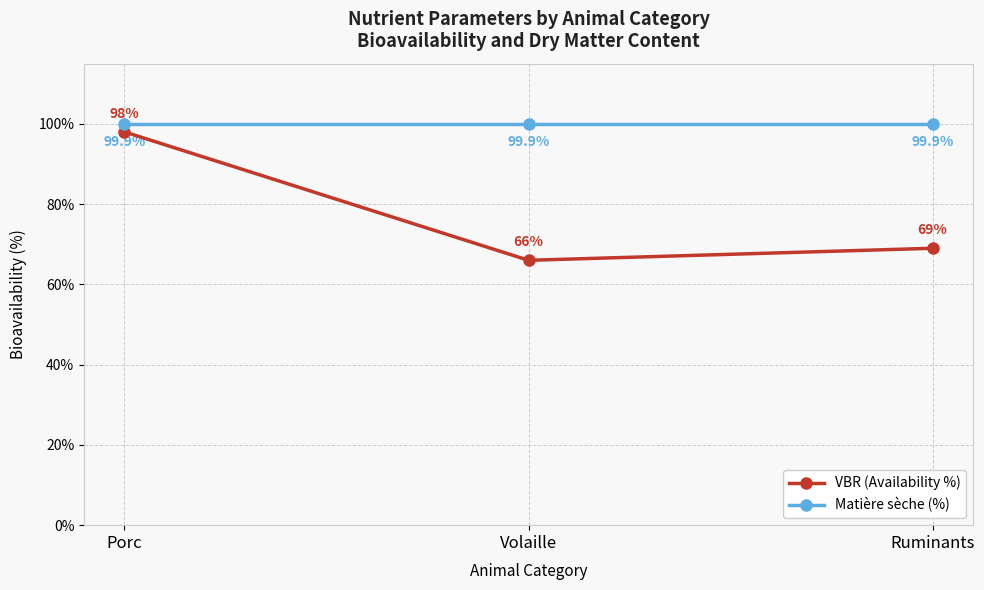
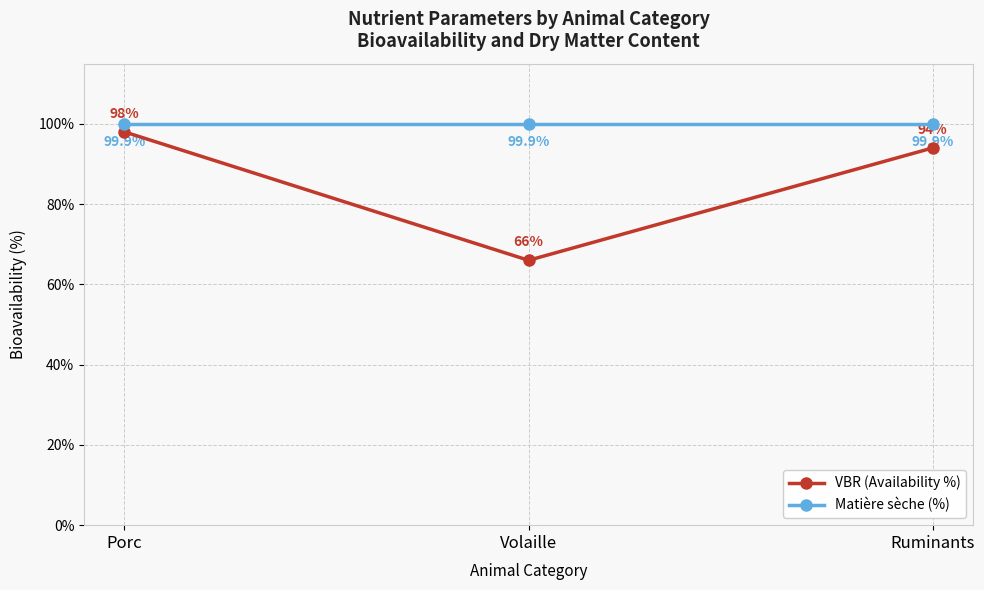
VBR (Availability %), Ruminants: 69% -> 94%
